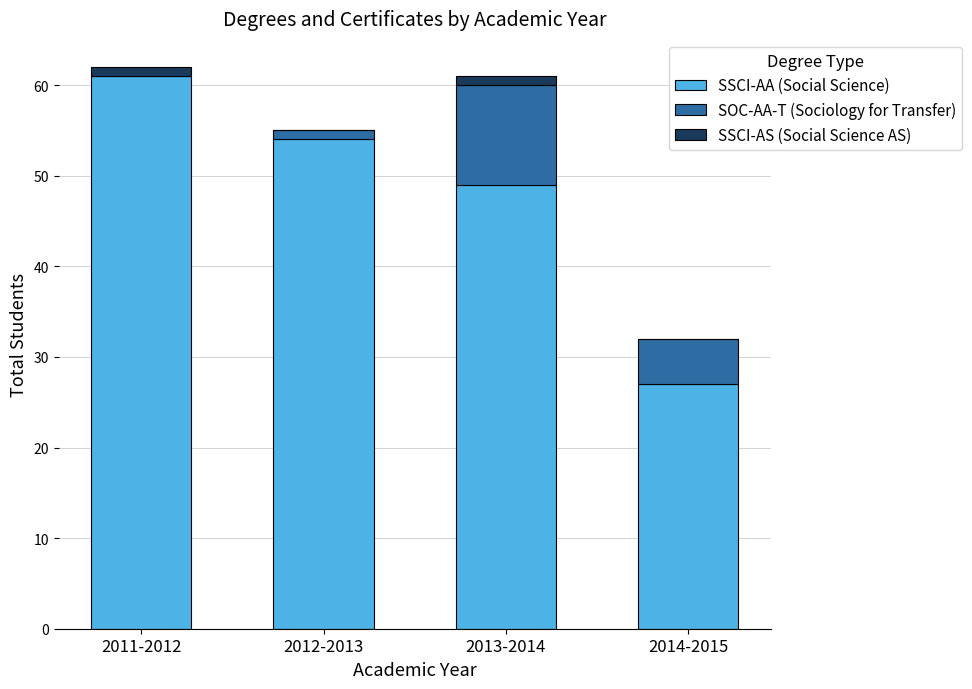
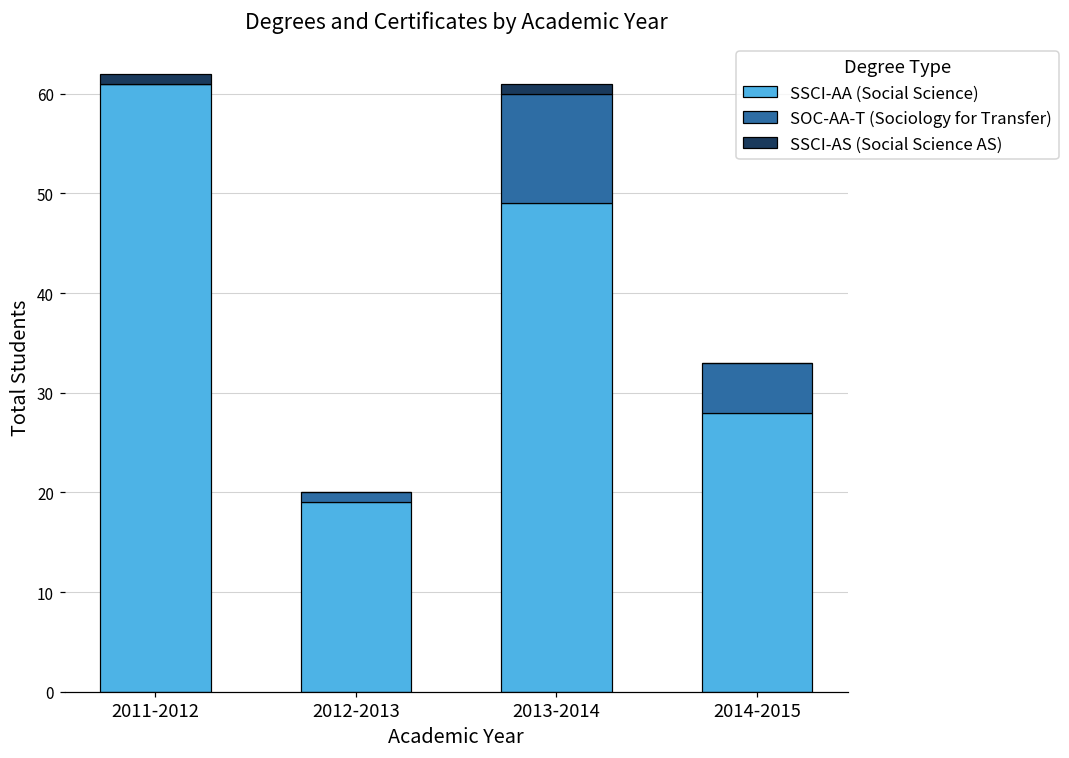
SSCI-AA (Social Science), 2012-2013: 54 -> 19
SSCI-AA (Social Science), 2014-2015: 27 -> 28
